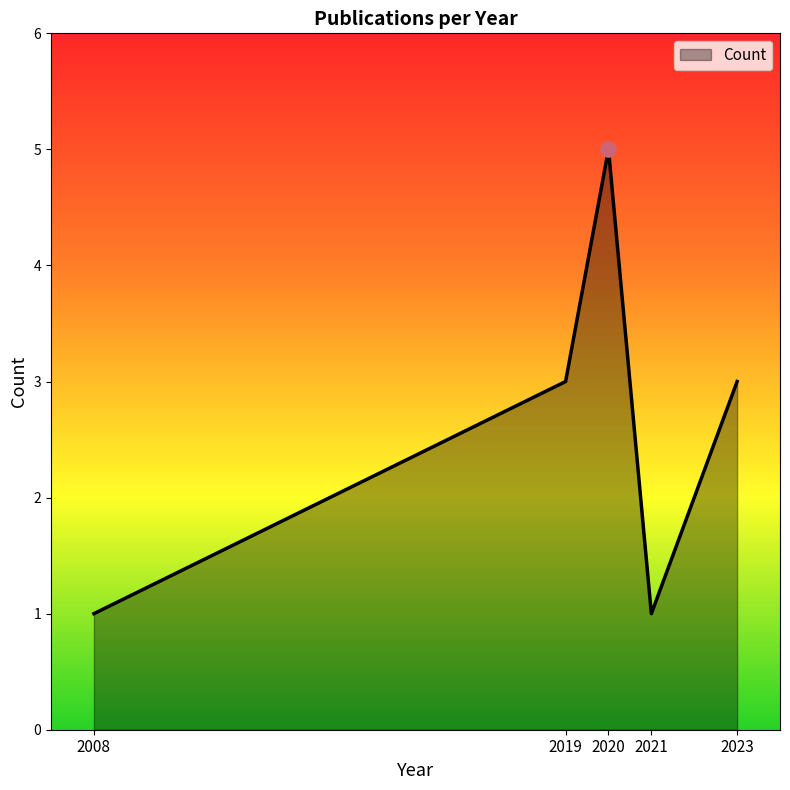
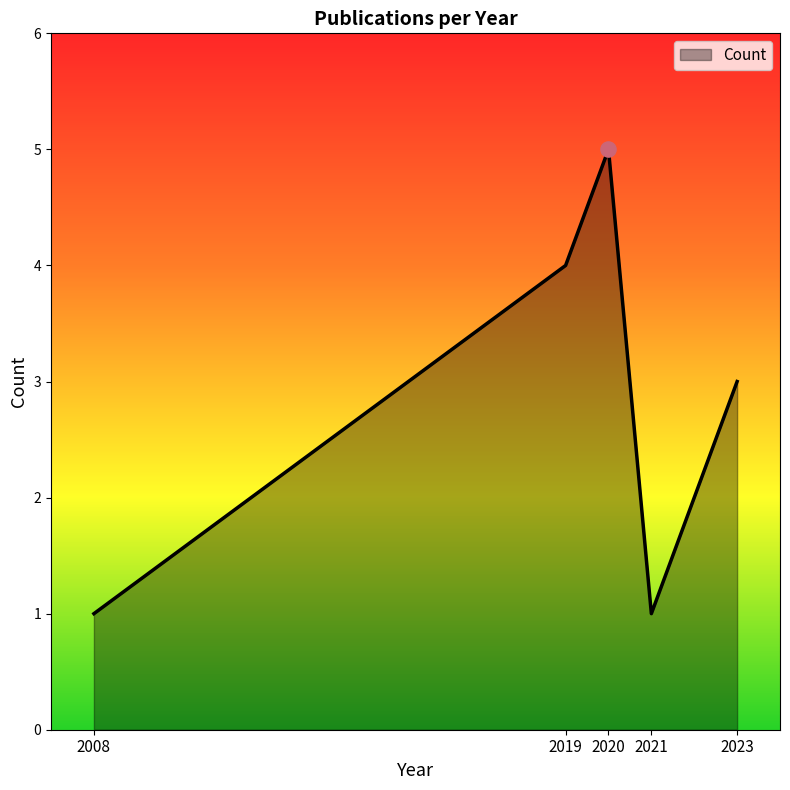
Count, 2019: 3 -> 4
